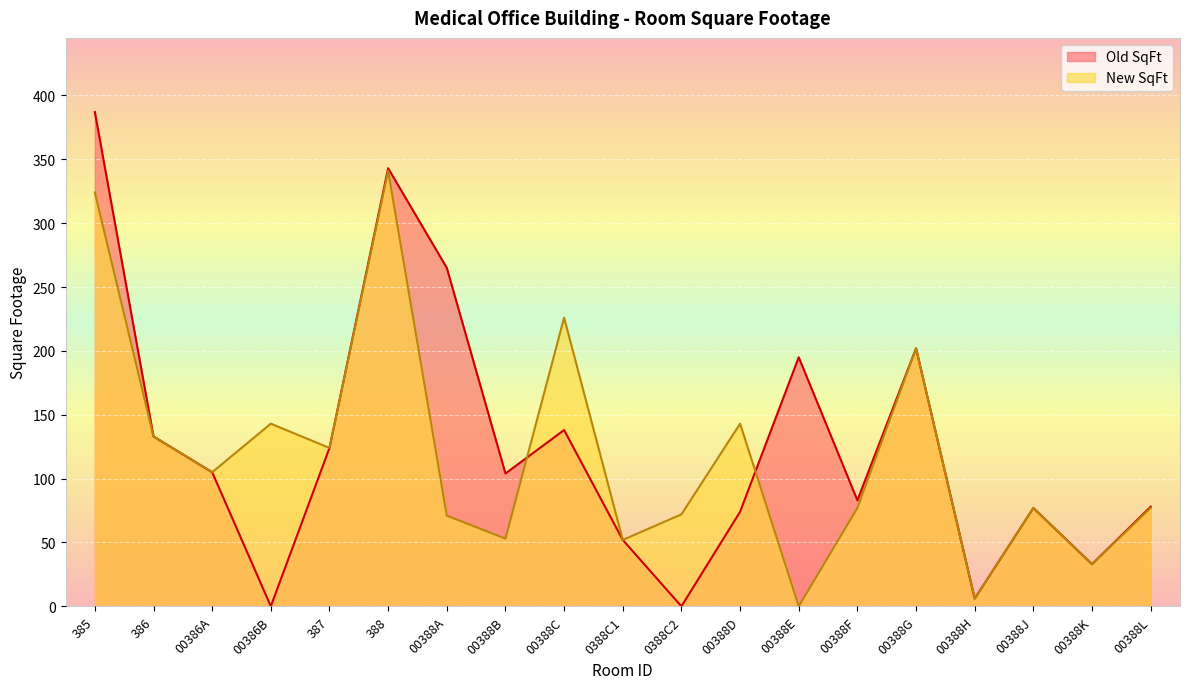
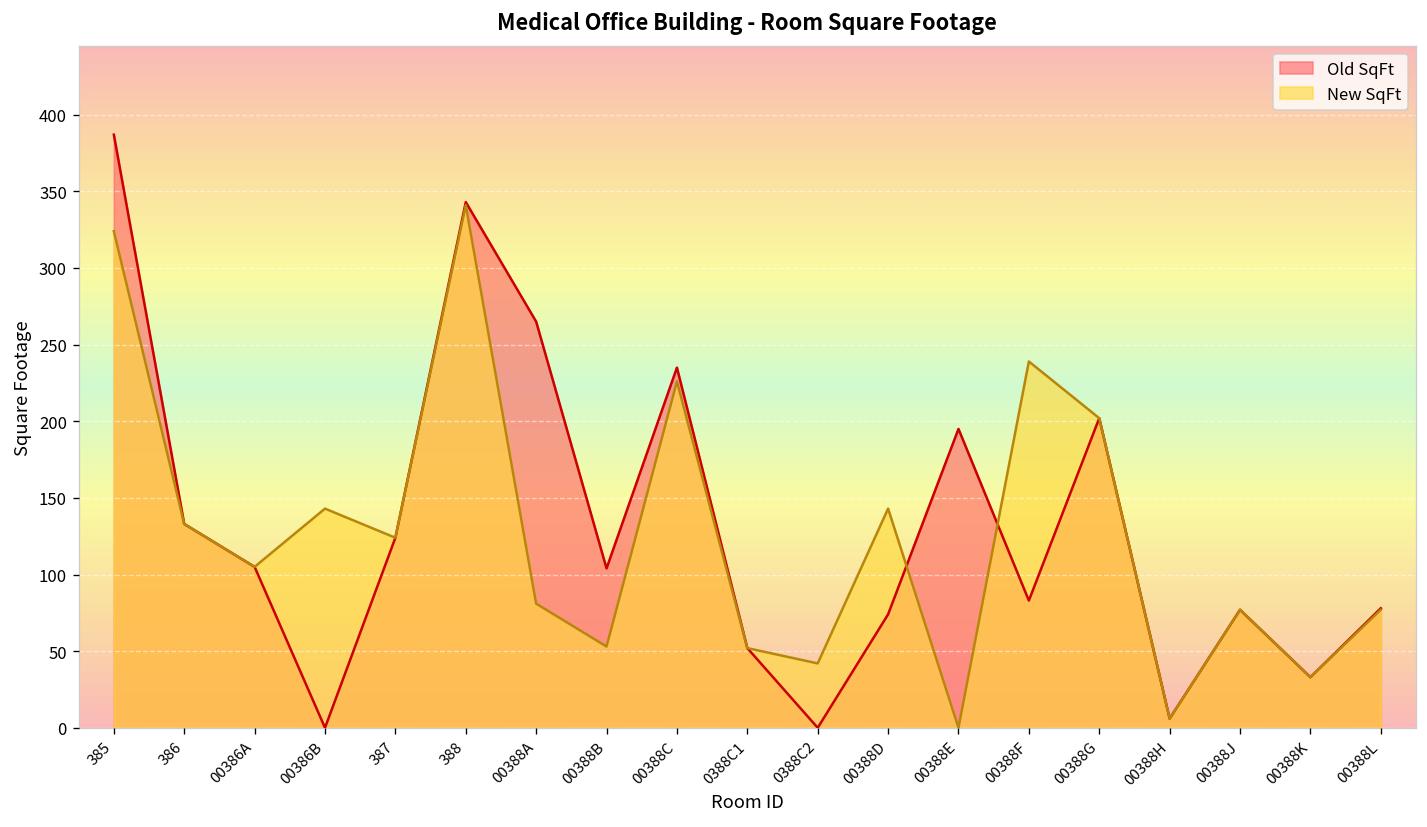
New SqFt, 00388A: 71 -> 81
Old SqFt, 00388C: 138 -> 235
New SqFt, 0388C2: 72 -> 42
New SqFt, 00388F: 77 -> 239
